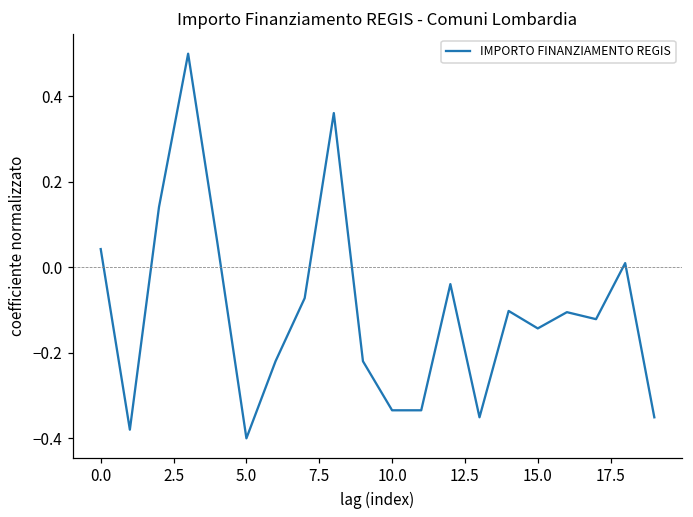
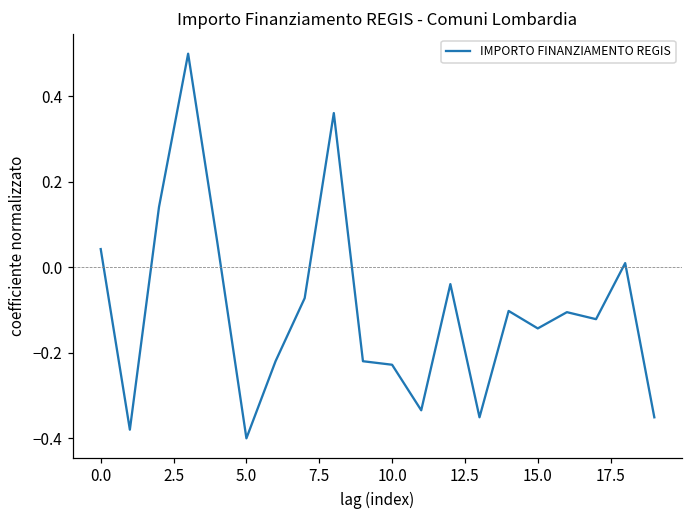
10.0: -0.33 -> -0.23
